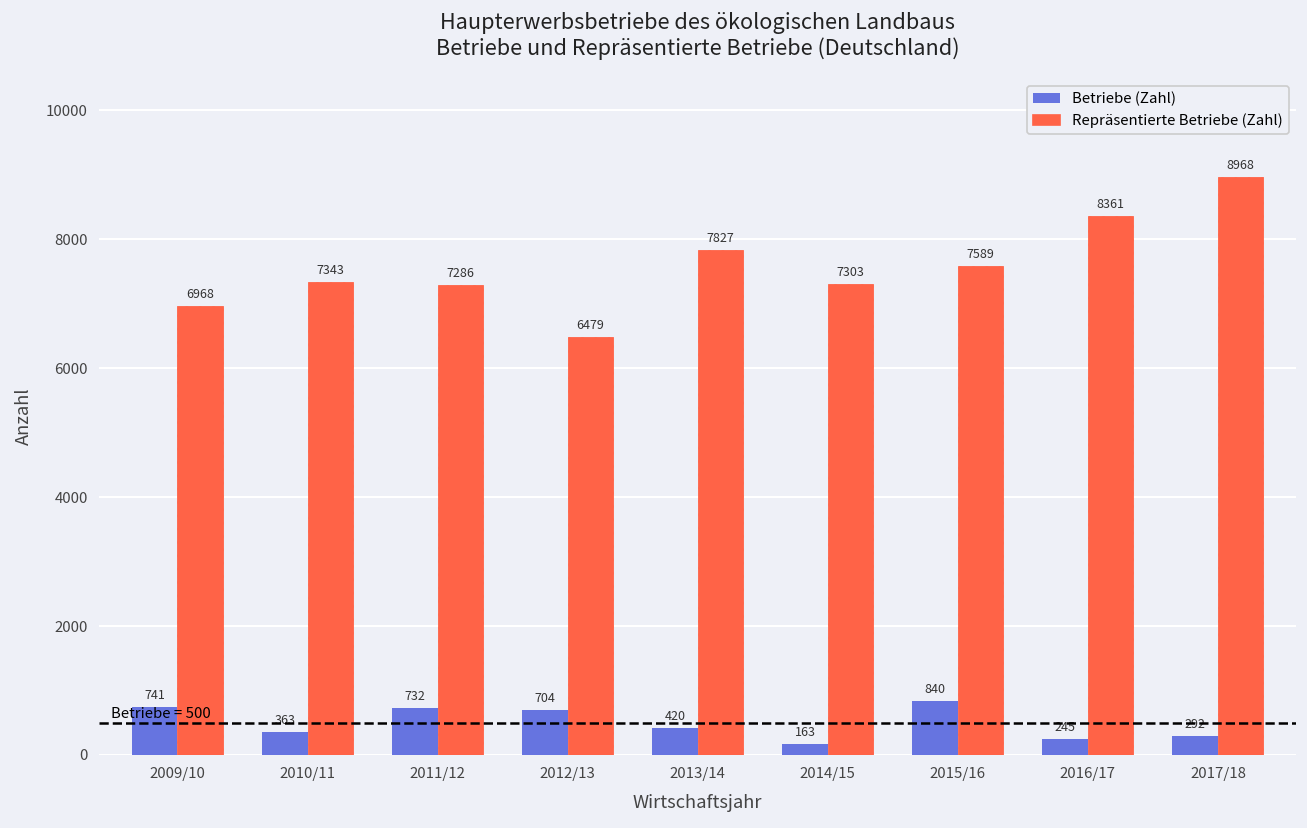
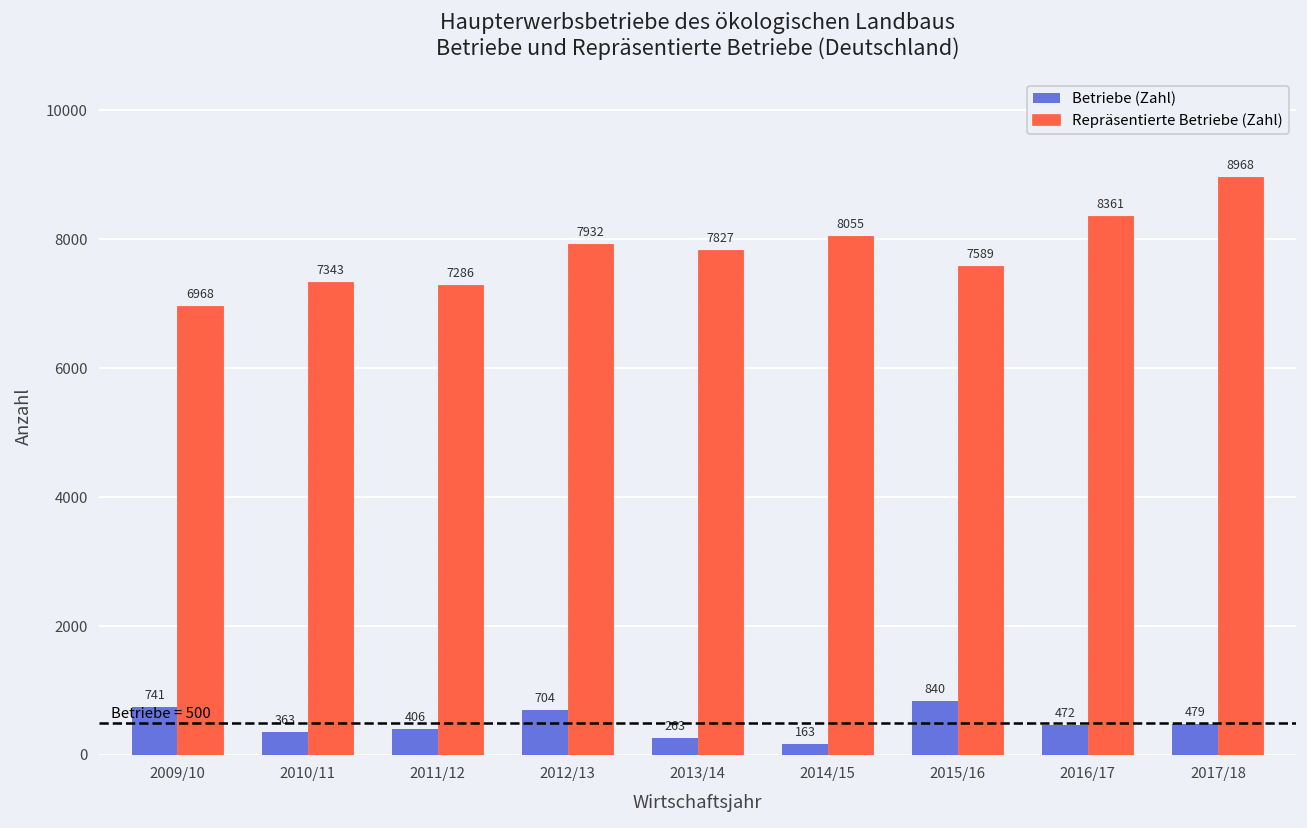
Betriebe (Zahl), 2011/12: 732 -> 406
Repräsentierte Betriebe (Zahl), 2012/13: 6479 -> 7932
Betriebe (Zahl), 2013/14: 420 -> 263
Repräsentierte Betriebe (Zahl), 2014/15: 7303 -> 8055
Betriebe (Zahl), 2016/17: 245 -> 472
Betriebe (Zahl), 2017/18: 292 -> 479
